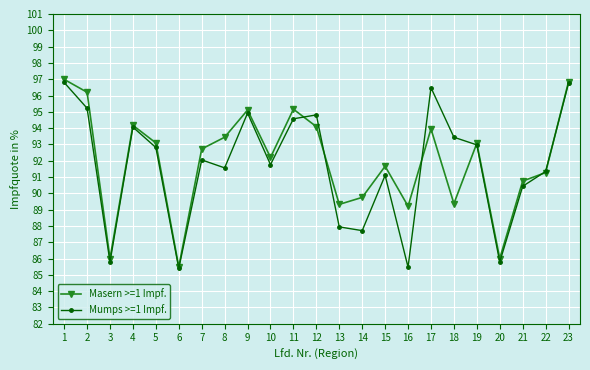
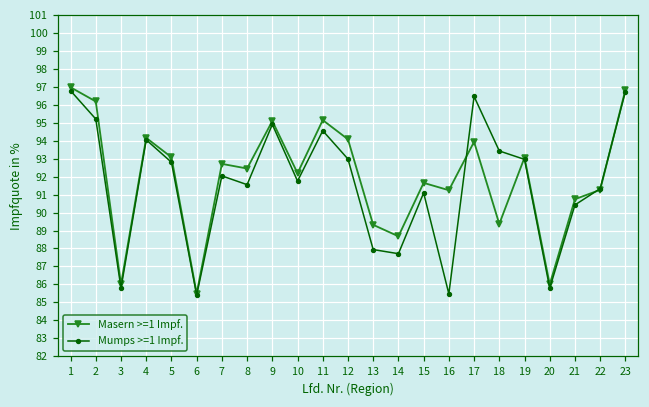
Masern >=1 Impf., 8: 93.4 -> 92.5
Mumps >=1 Impf., 12: 94.8 -> 93.0
Masern >=1 Impf., 14: 89.8 -> 88.7
Masern >=1 Impf., 16: 89.2 -> 91.3
